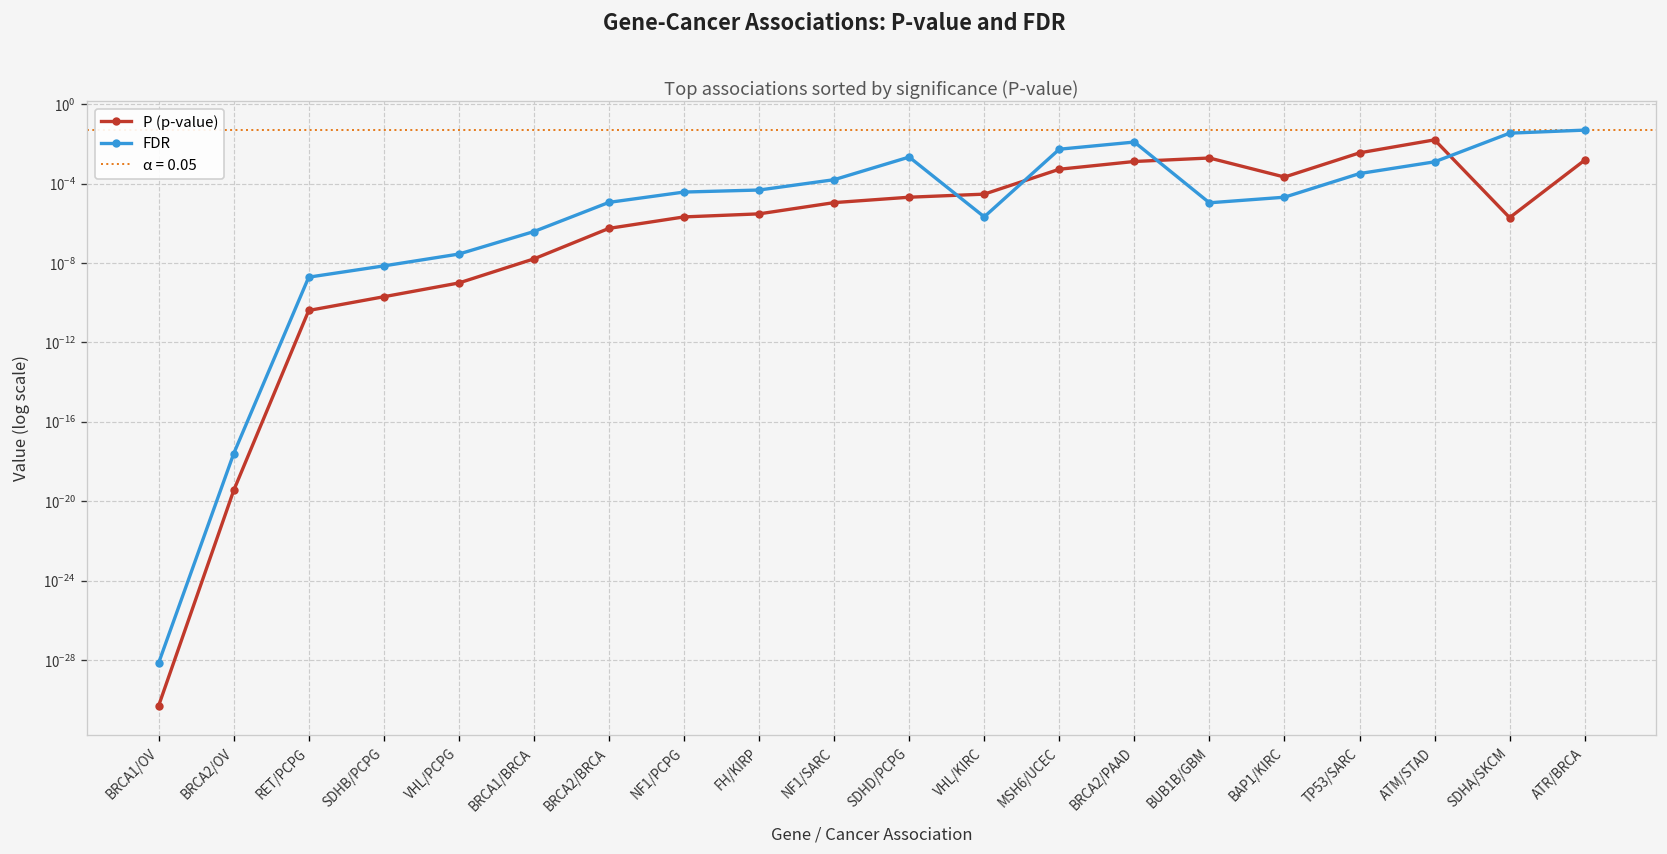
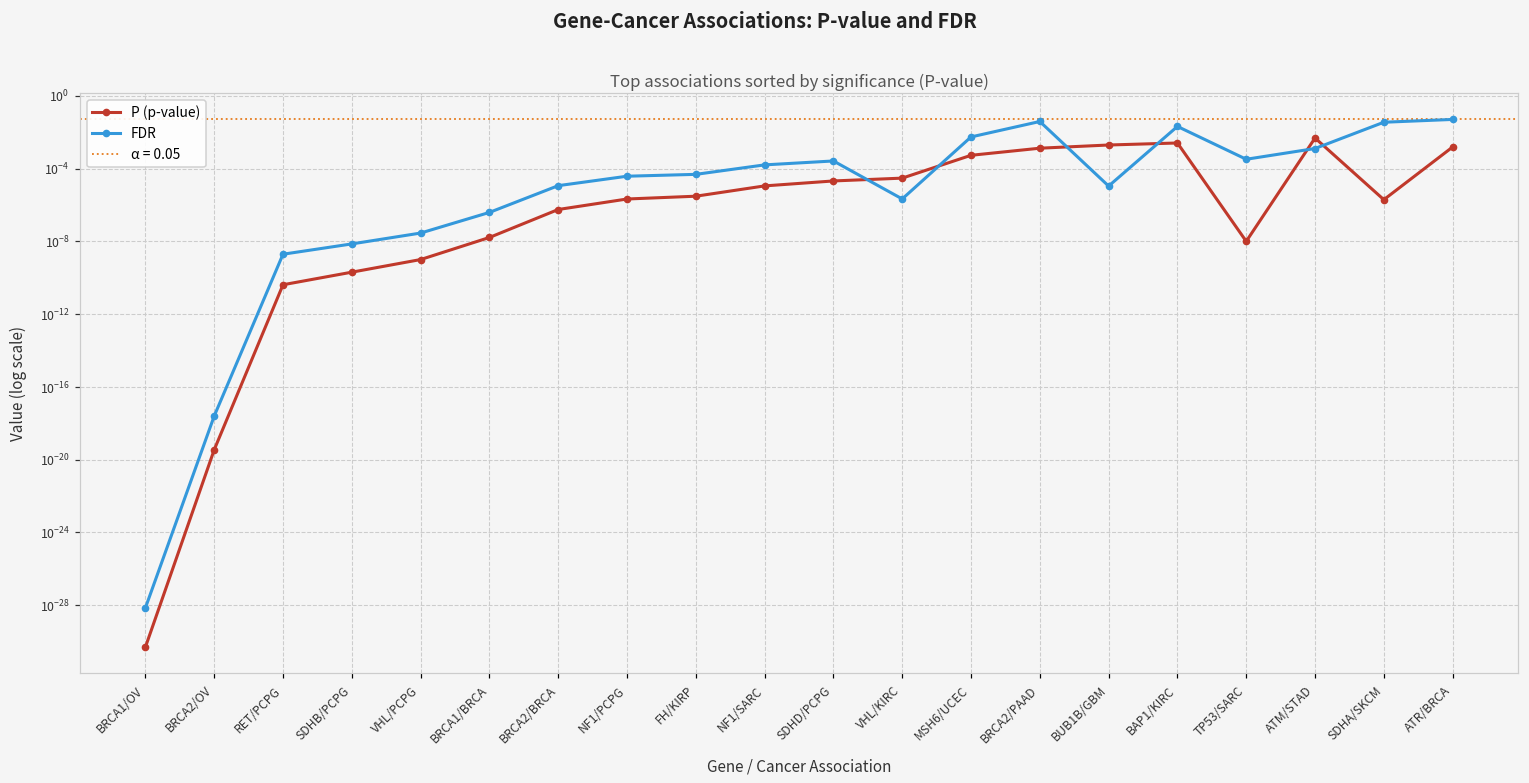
FDR, SDHD/PCPG: 0.002 -> 0.0003
FDR, BRCA2/PAAD: 0.01 -> 0.04
P (p-value), BAP1/KIRC: 0.0002 -> 0.003
FDR, BAP1/KIRC: 0.00002 -> 0.02
P (p-value), TP53/SARC: 0.004 -> 0.00000001
P (p-value), ATM/STAD: 0.02 -> 0.005
